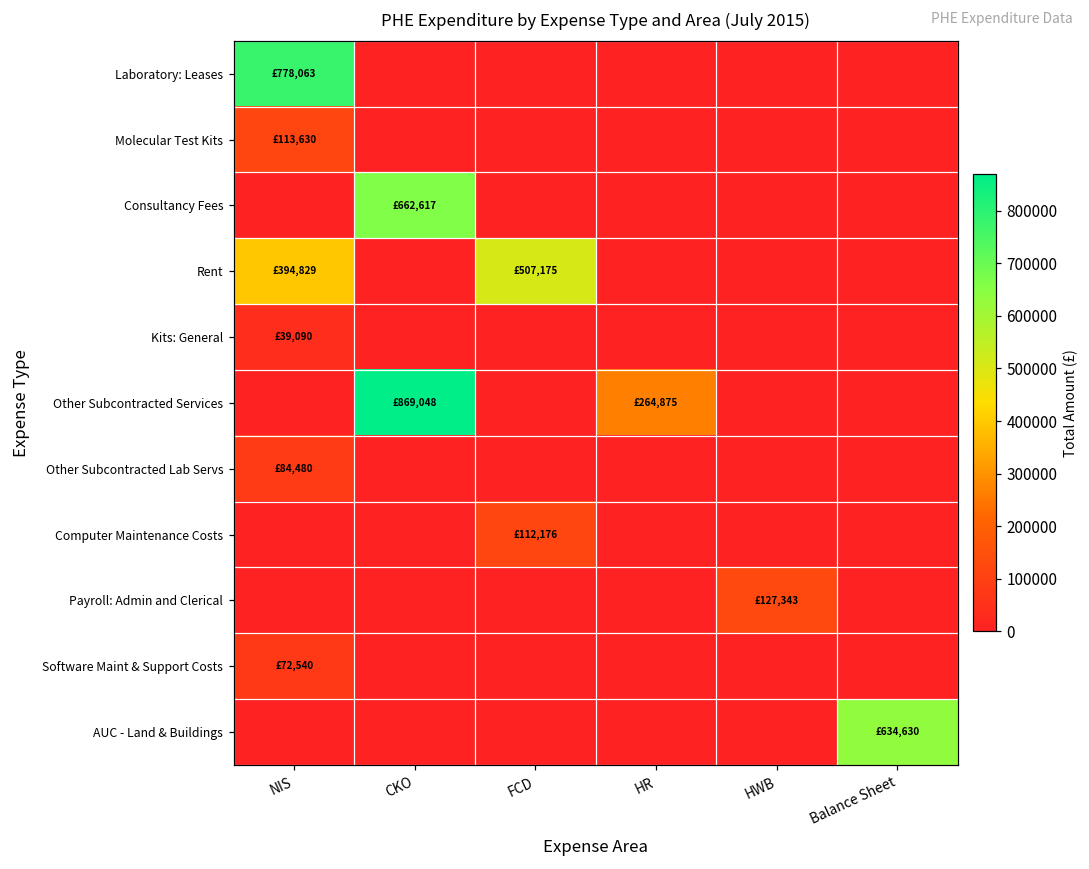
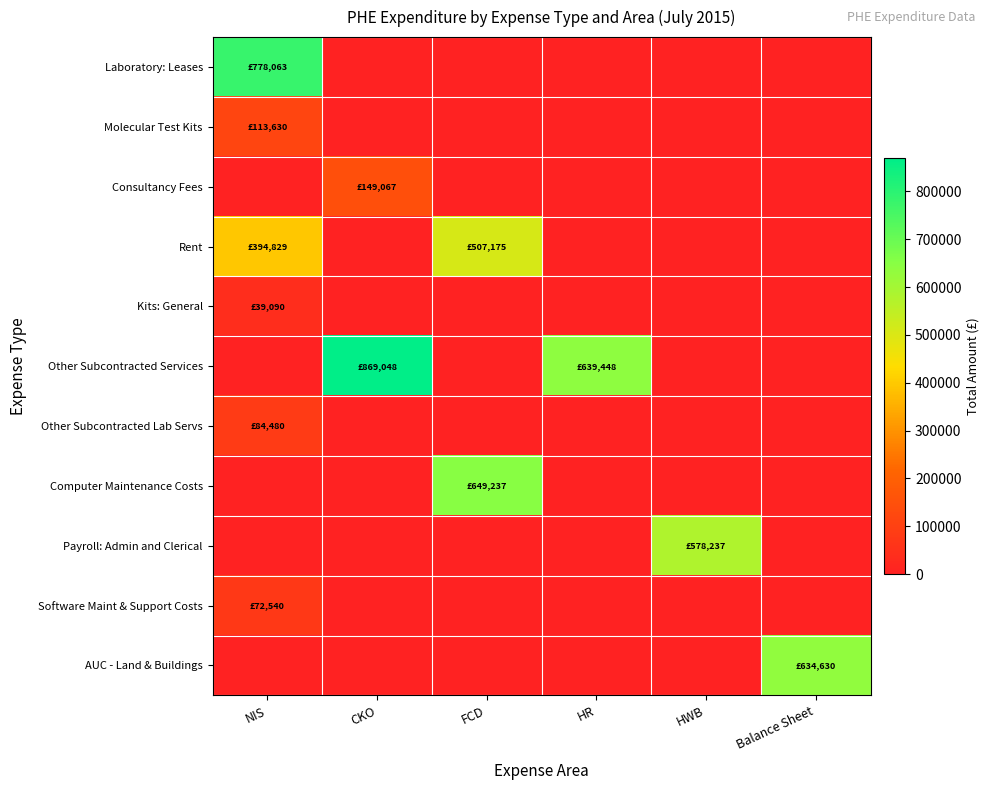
Consultancy Fees, CKO: £662,617 -> £149,067
Other Subcontracted Services, HR: £264,875 -> £639,448
Computer Maintenance Costs, FCD: £112,176 -> £649,237
Payroll: Admin and Clerical, HWB: £127,343 -> £578,237
